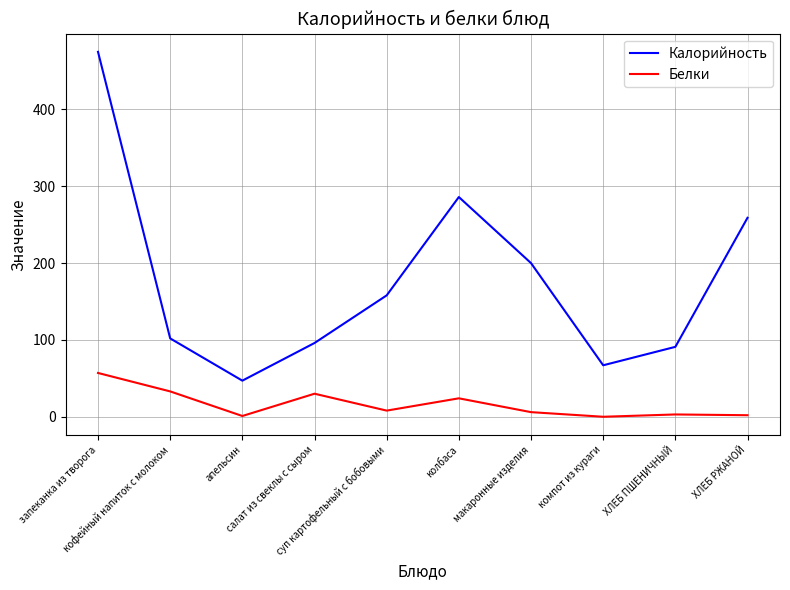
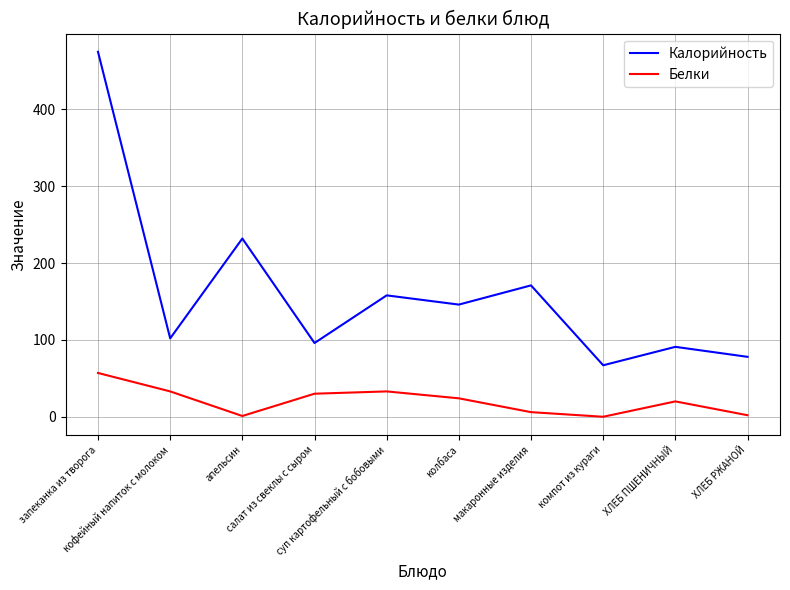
Калорийность, апельсин: 50 -> 230
Белки, суп картофельный с бобовыми: 10 -> 30
Калорийность, колбаса: 290 -> 150
Калорийность, макаронные изделия: 200 -> 170
Белки, ХЛЕБ ПШЕНИЧНЫЙ: 0 -> 20
Калорийность, ХЛЕБ РЖАНОЙ: 260 -> 80
